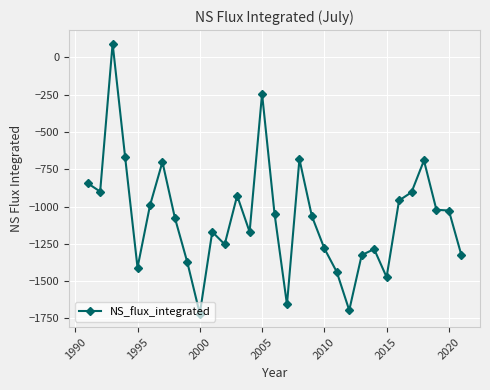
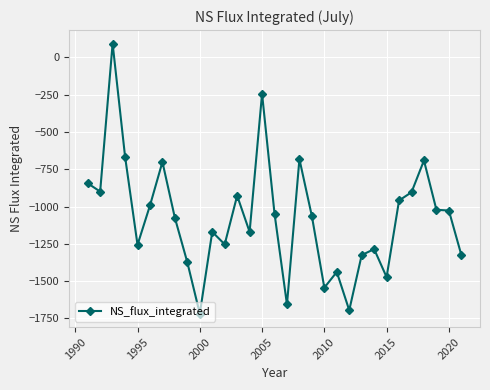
1995: -1410 -> -1260
2010: -1280 -> -1540
